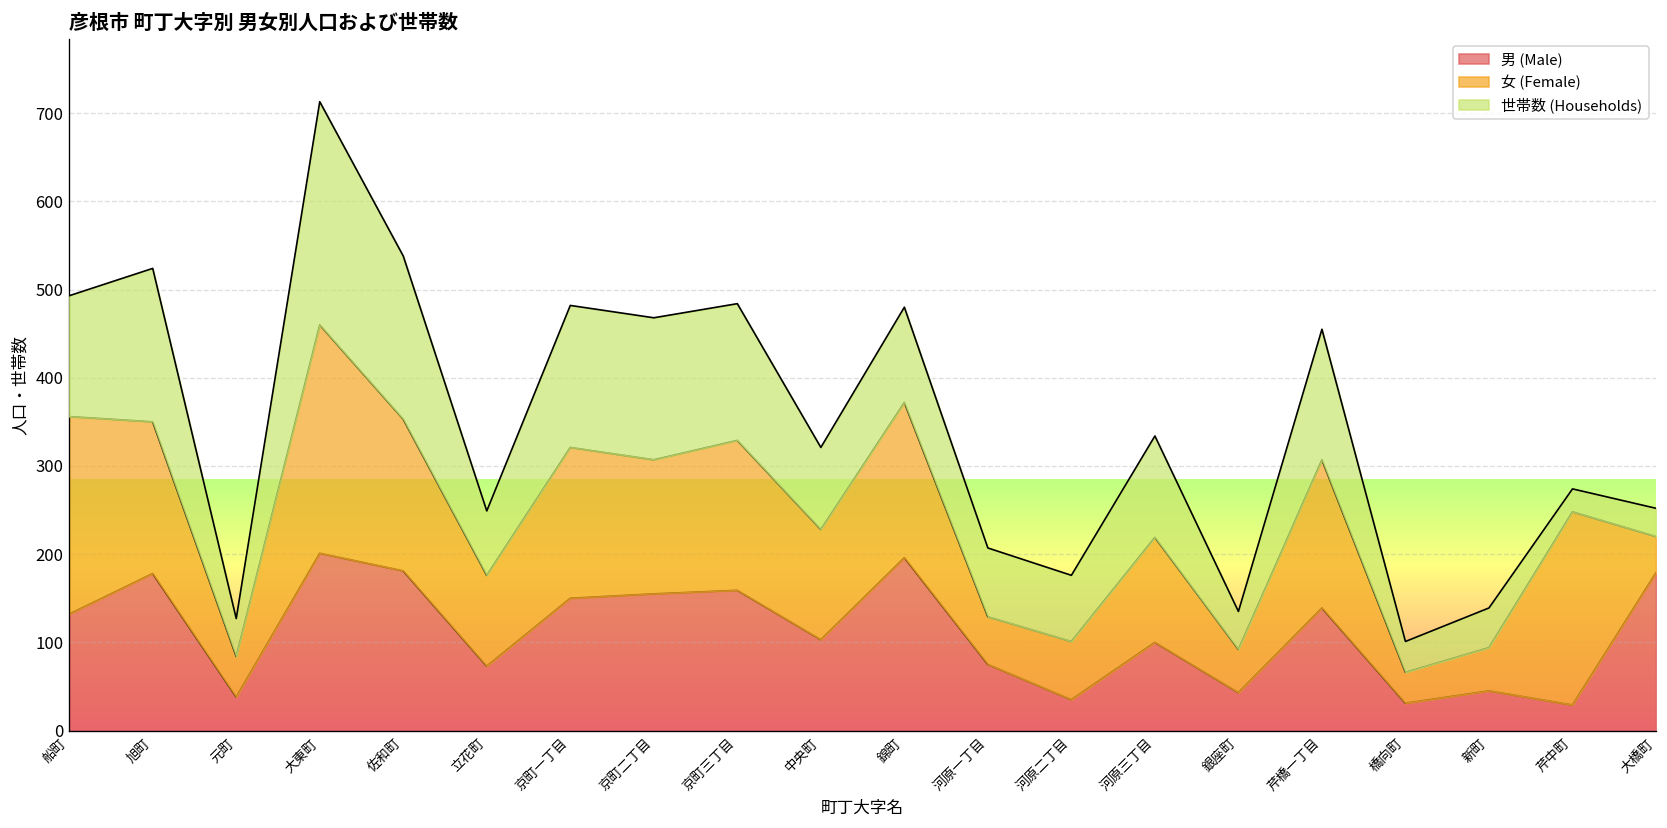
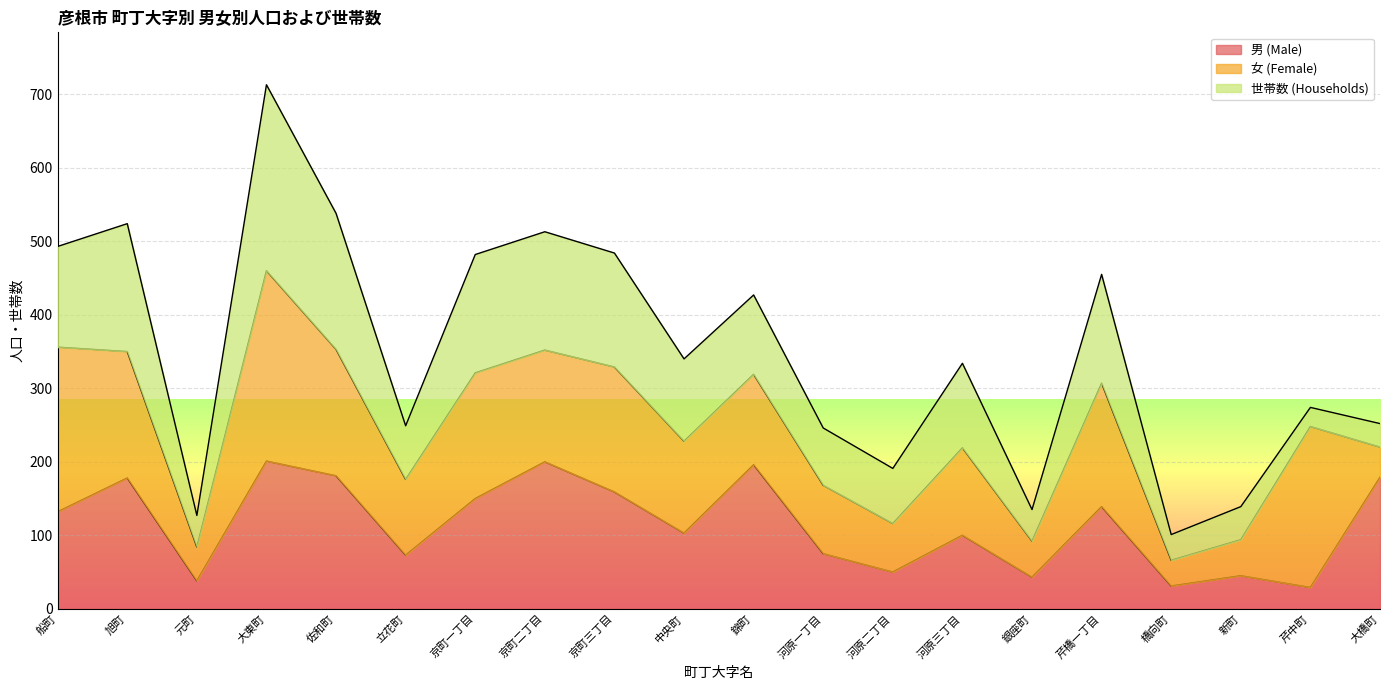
男 (Male), 京町二丁目: 160 -> 200
世帯数 (Households), 中央町: 90 -> 110
女 (Female), 錦町: 180 -> 120
女 (Female), 河原一丁目: 50 -> 90
男 (Male), 河原二丁目: 40 -> 50
